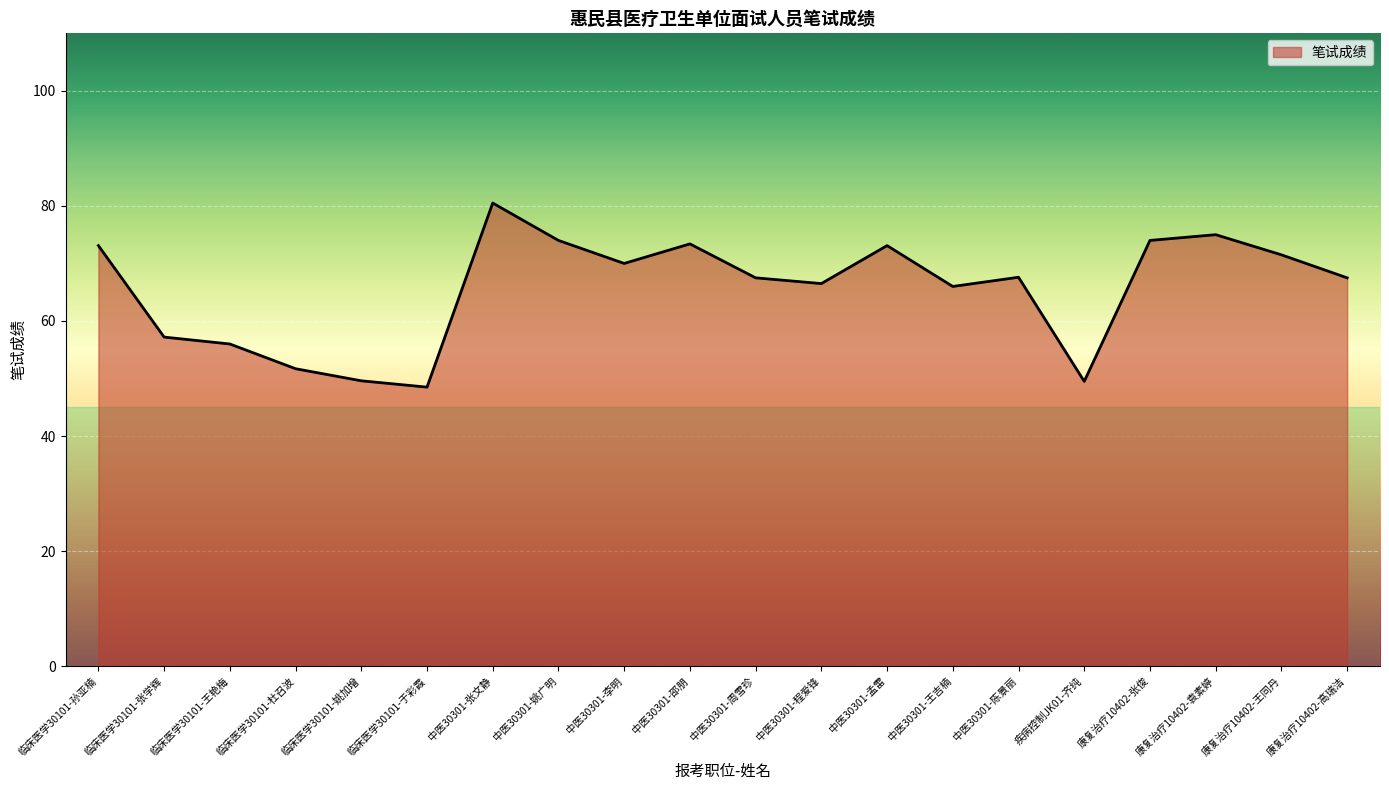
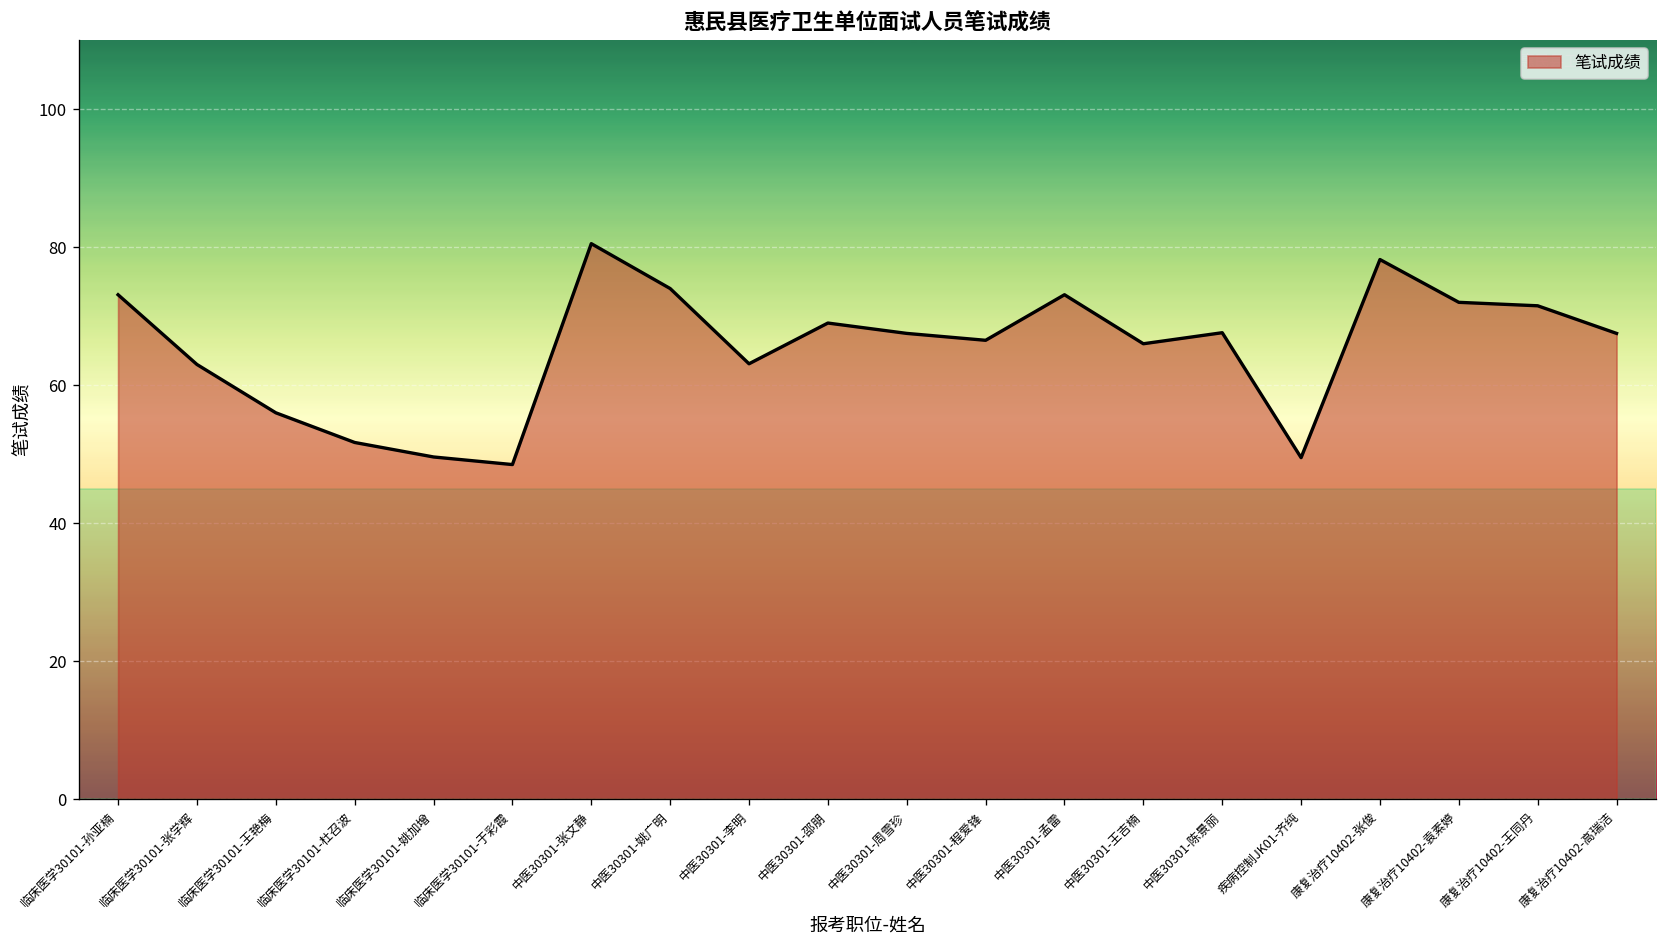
临床医学30101-张学辉: 57 -> 63
中医30301-李明: 70 -> 63
中医30301-邵朋: 73 -> 69
康复治疗10402-张俊: 74 -> 78
康复治疗10402-袁素婷: 75 -> 72
